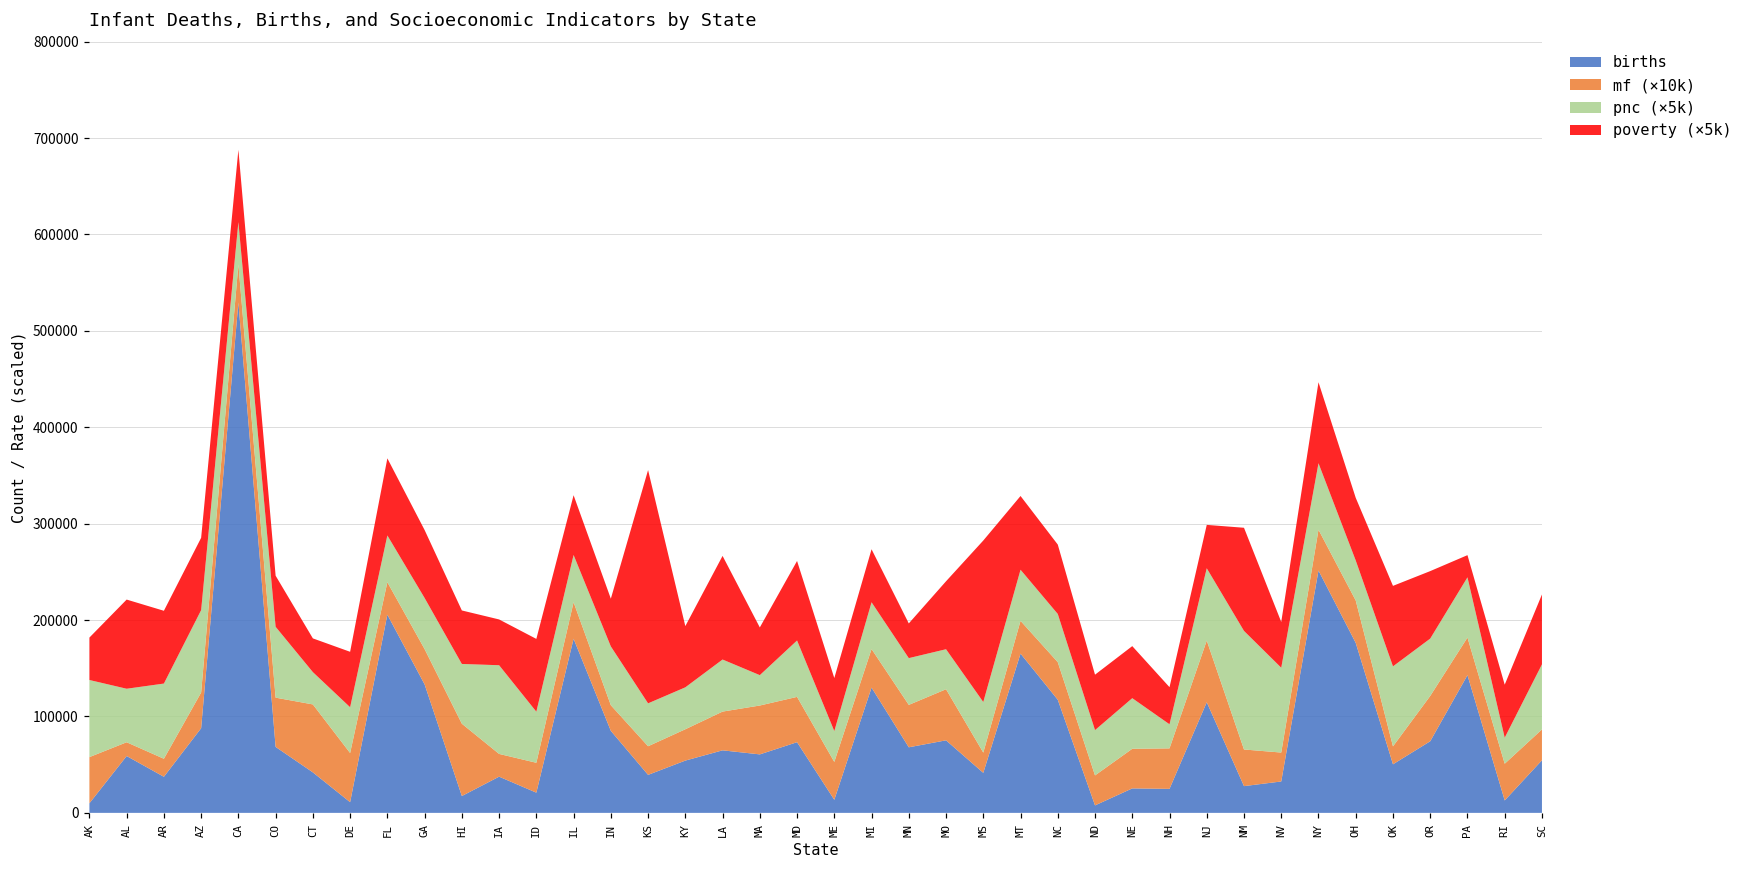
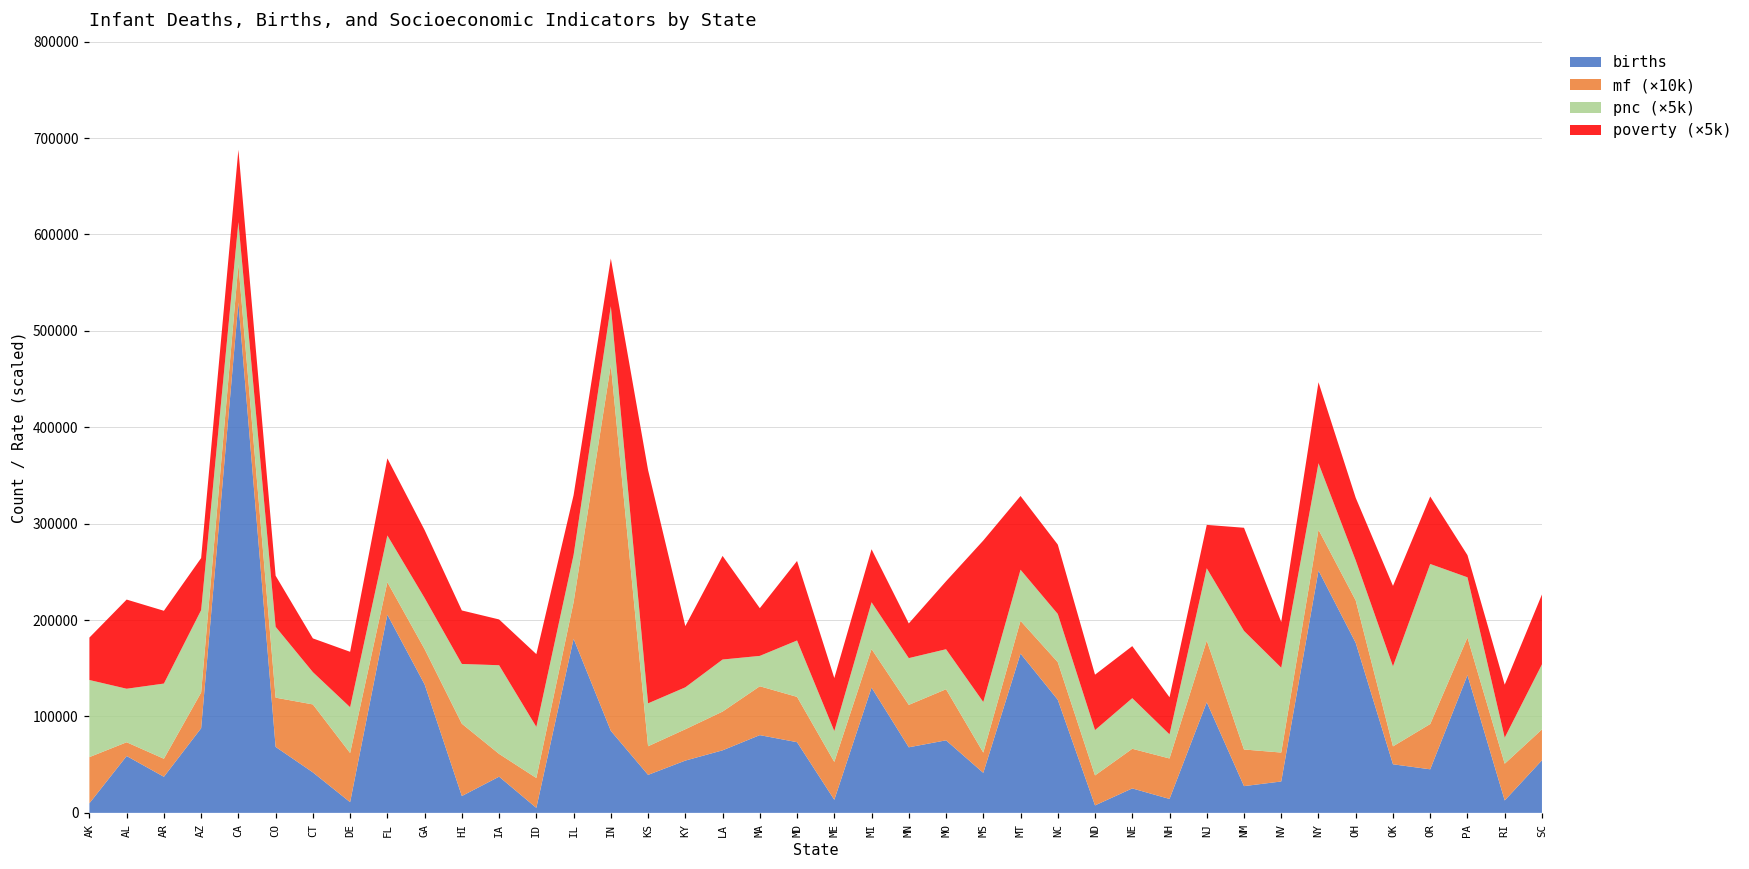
poverty (×5k), AZ: 80000 -> 50000
births, ID: 20000 -> 10000
mf (×10k), IN: 30000 -> 380000
births, MA: 60000 -> 80000
births, NH: 20000 -> 10000
births, OR: 70000 -> 50000
pnc (×5k), OR: 60000 -> 170000
